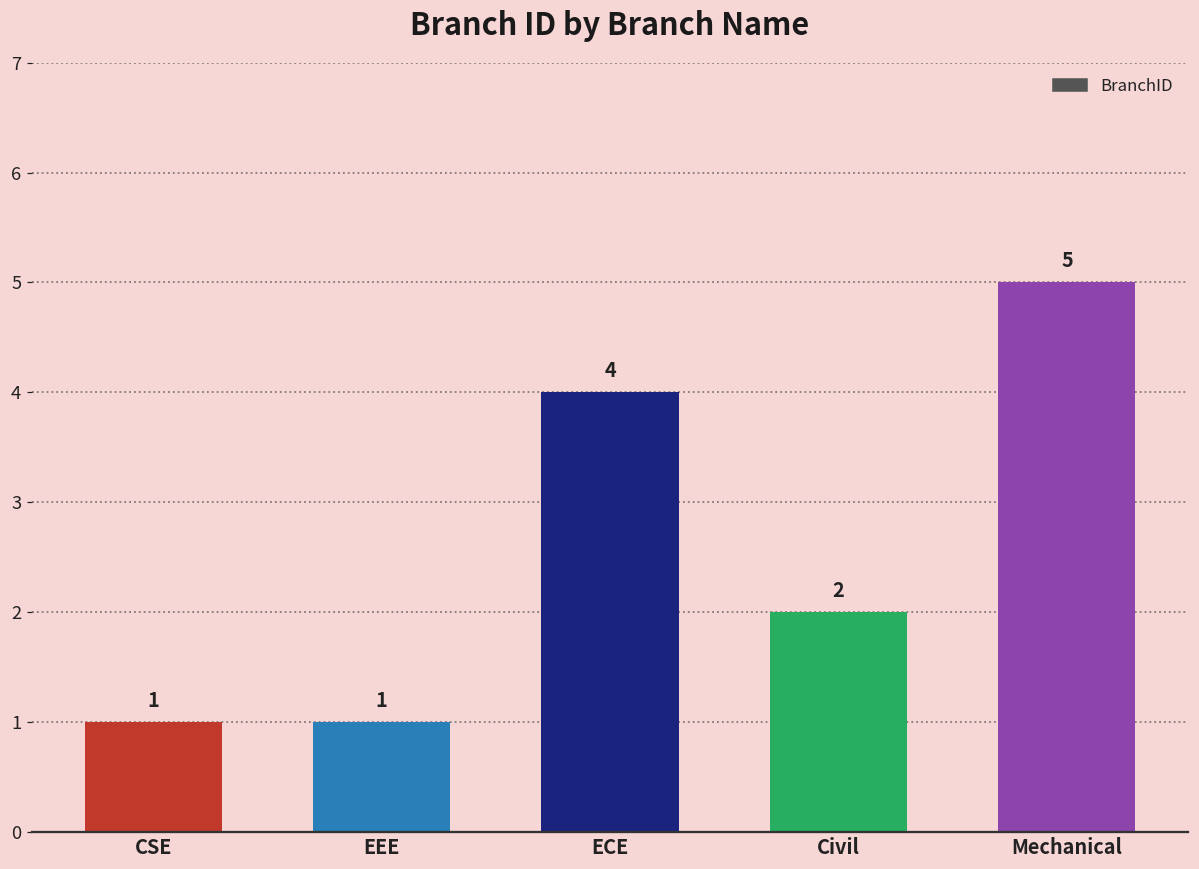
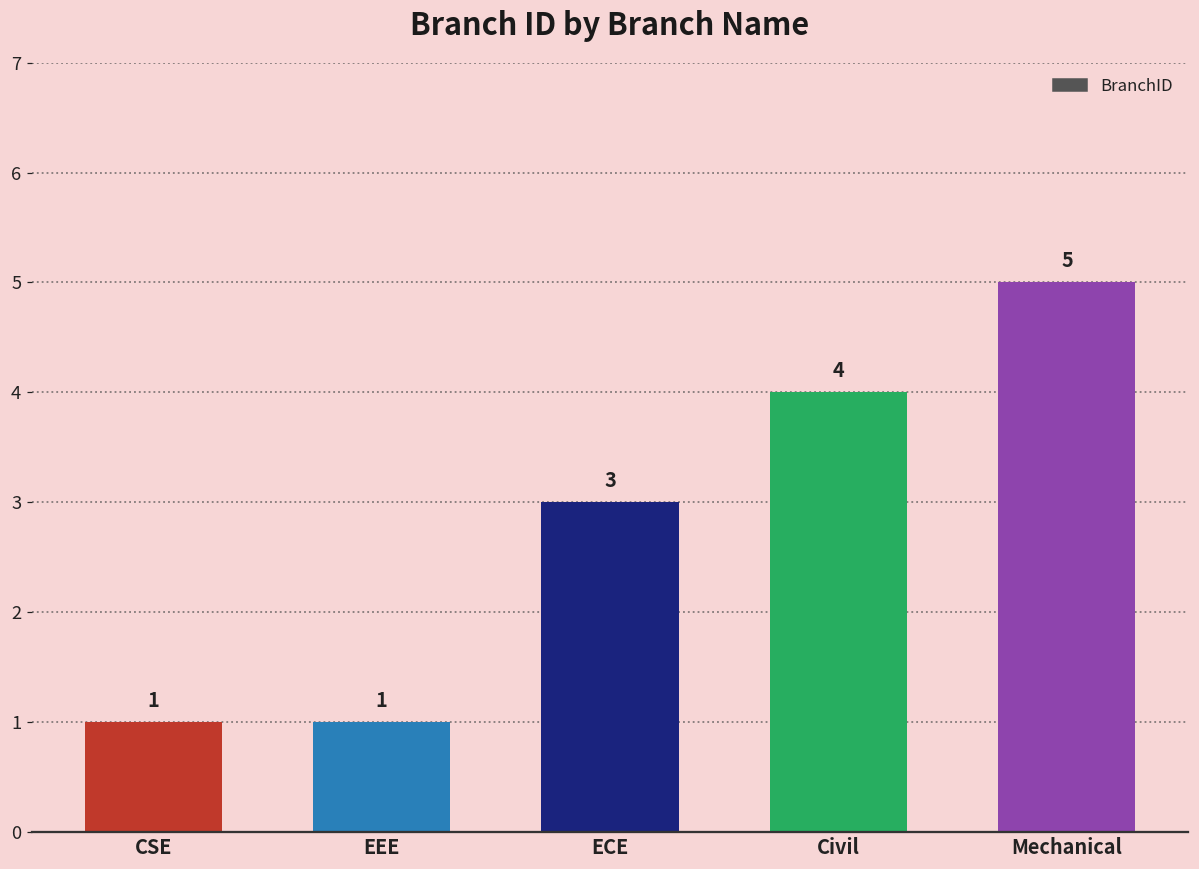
ECE: 4 -> 3
Civil: 2 -> 4
